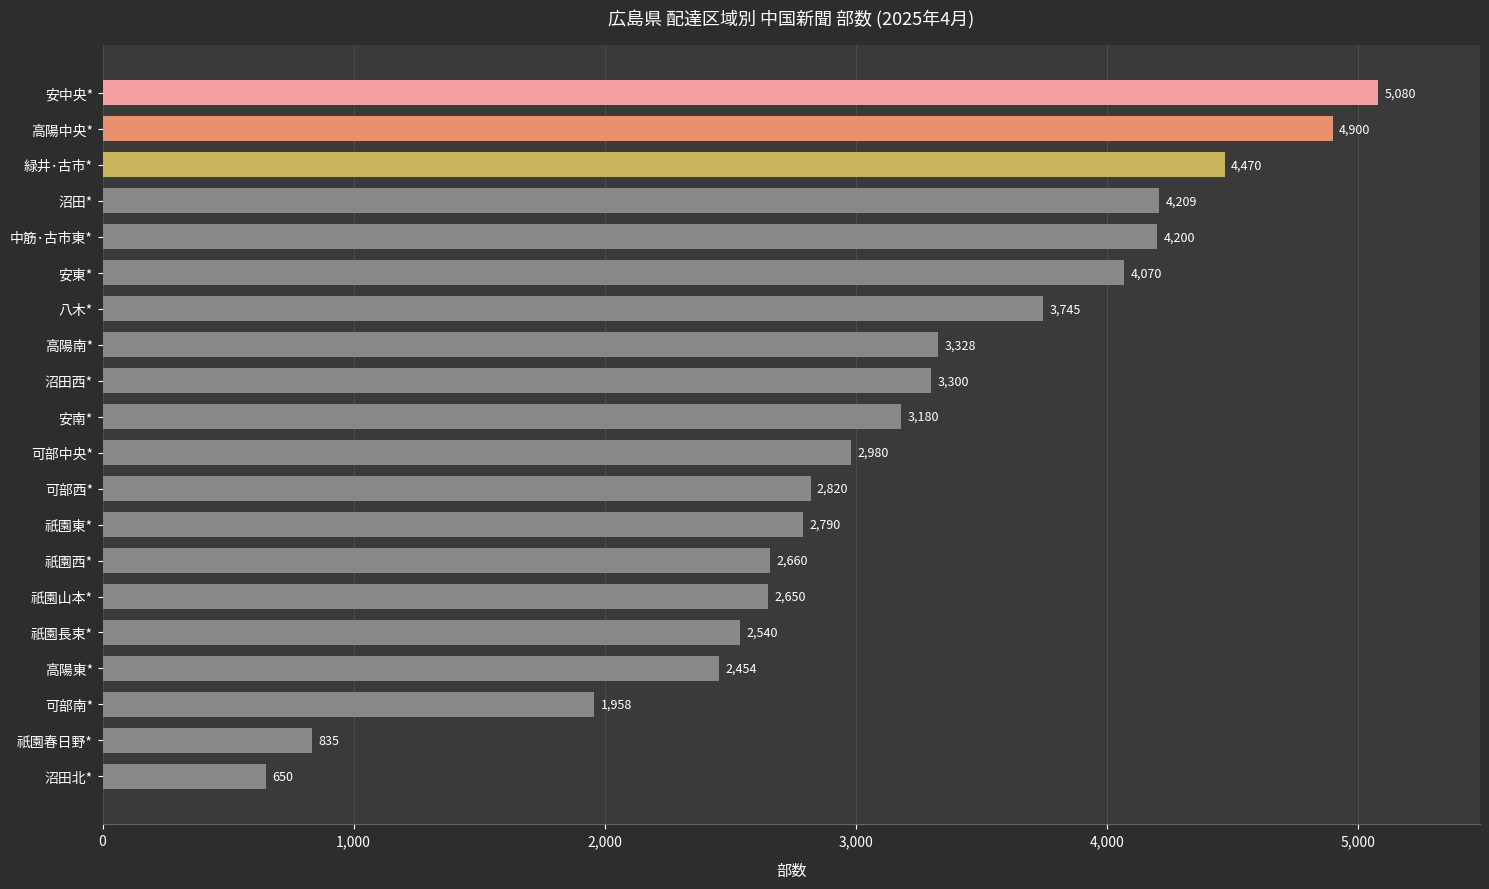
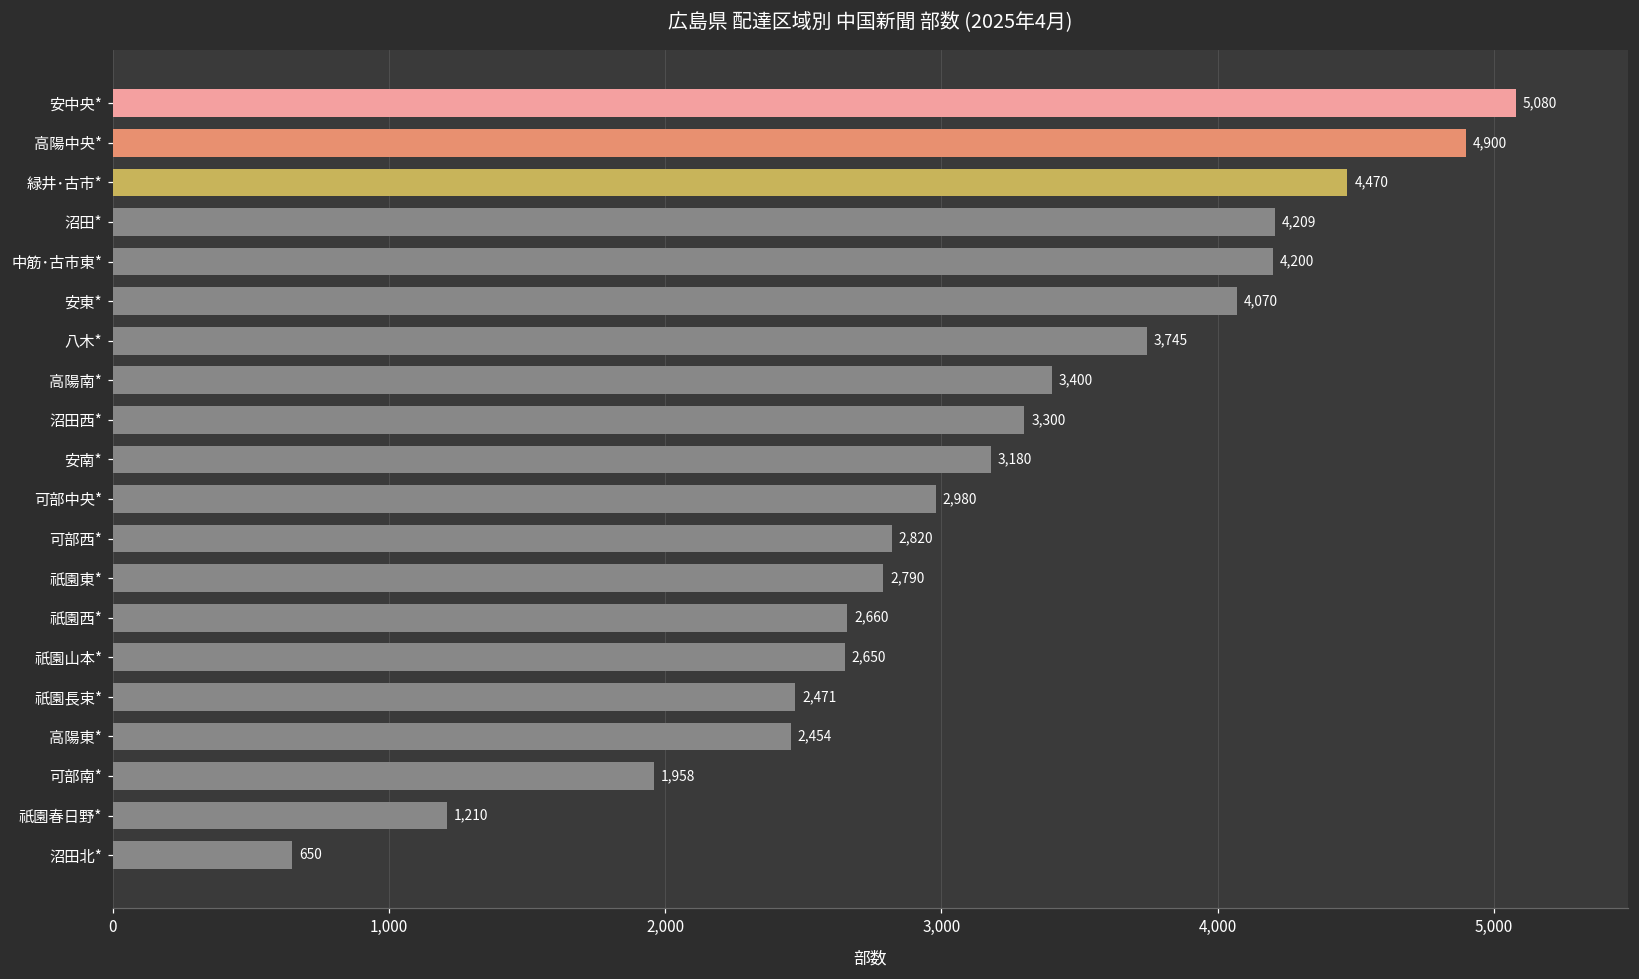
高陽南*: 3,328 -> 3,400
祇園長束*: 2,540 -> 2,471
祇園春日野*: 835 -> 1,210
